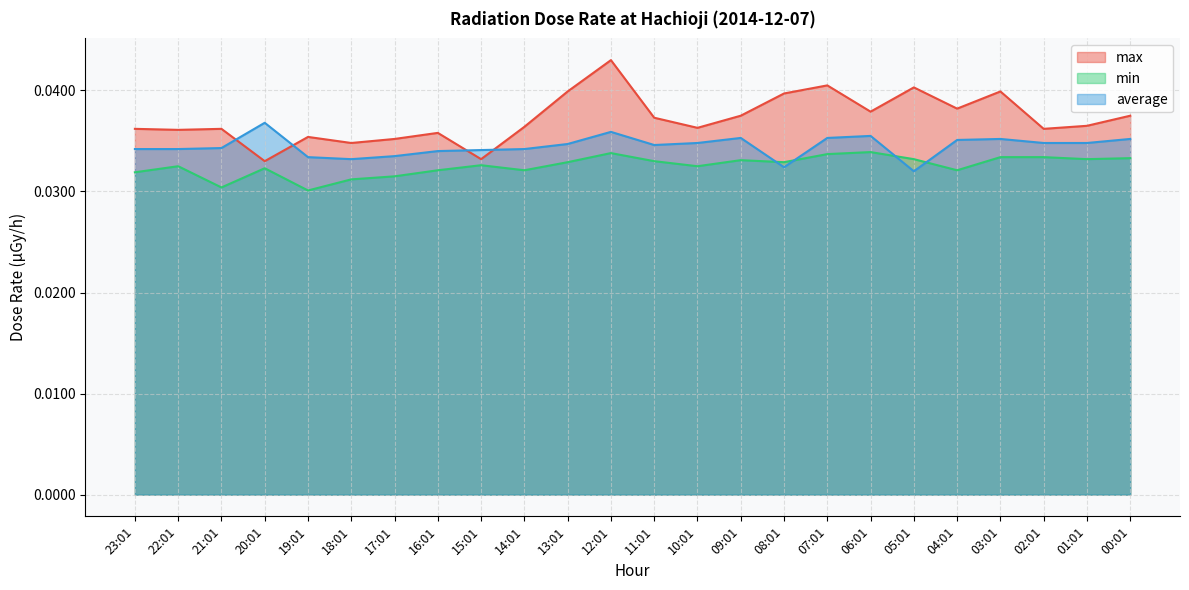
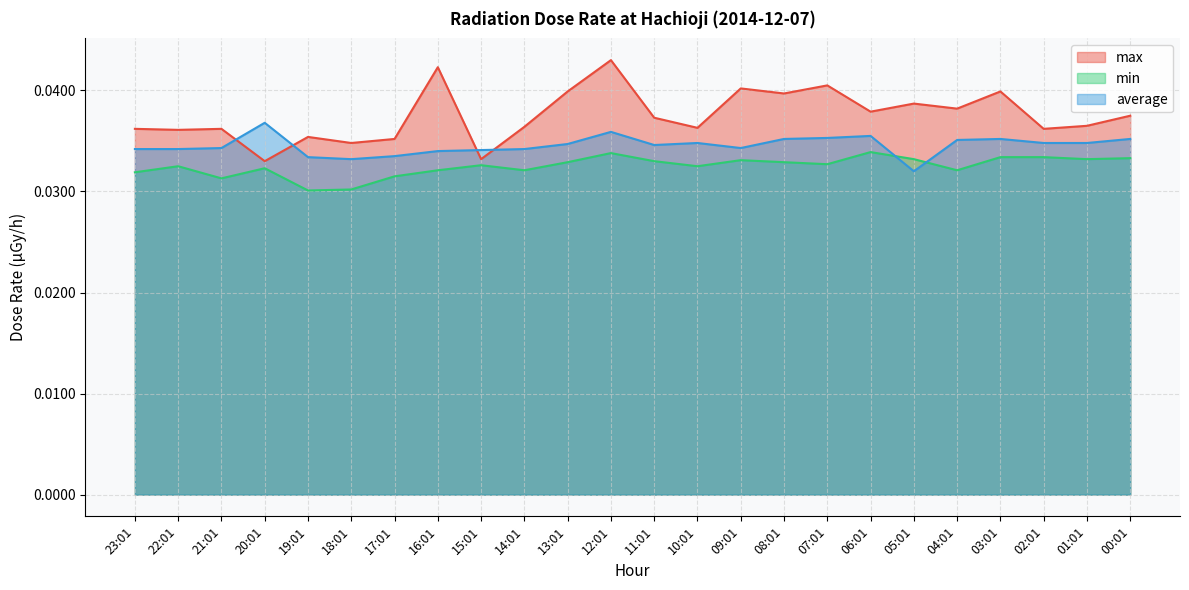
min, 21:01: 0.0304 -> 0.0313
min, 18:01: 0.0312 -> 0.0302
max, 16:01: 0.0358 -> 0.0423
max, 09:01: 0.0375 -> 0.0402
average, 09:01: 0.0353 -> 0.0343
average, 08:01: 0.0324 -> 0.0352
min, 07:01: 0.0337 -> 0.0327
max, 05:01: 0.0403 -> 0.0387
